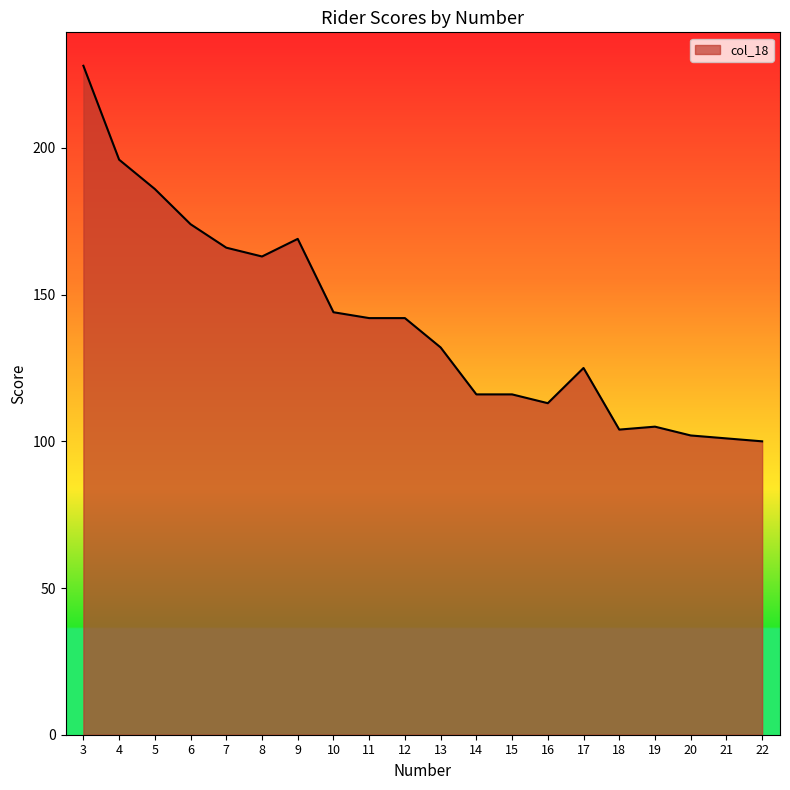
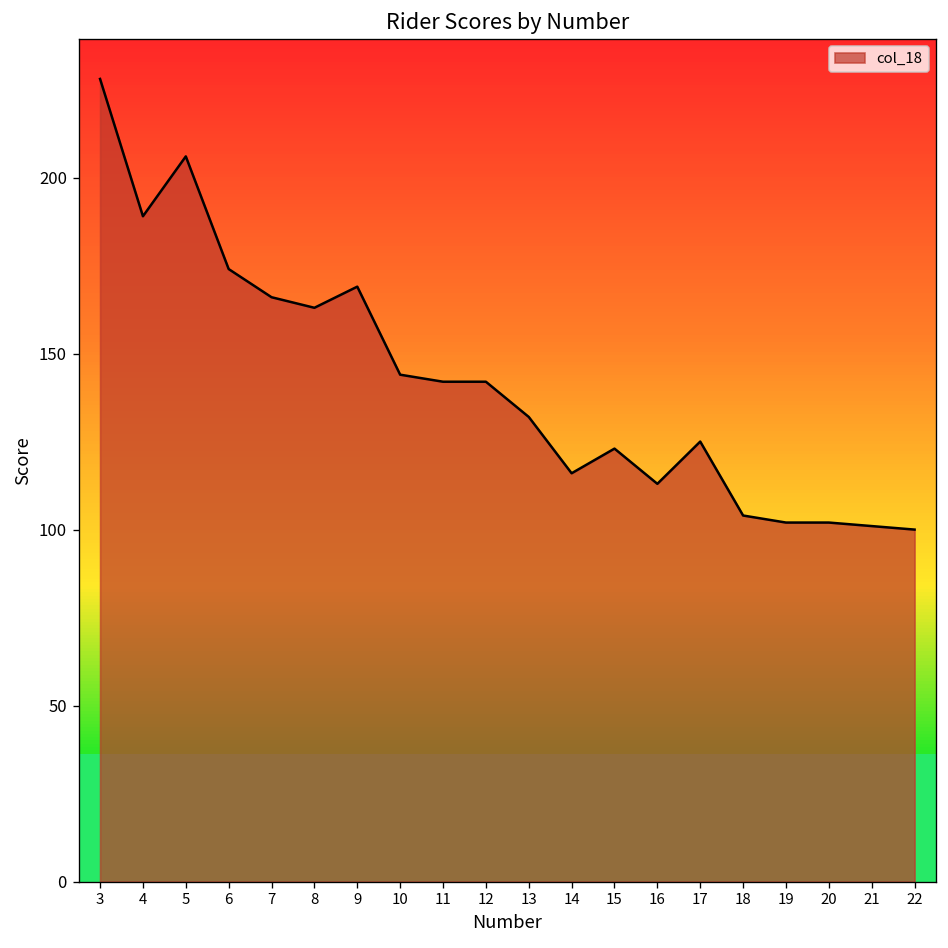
4: 196 -> 189
5: 186 -> 206
15: 116 -> 123
19: 105 -> 102
